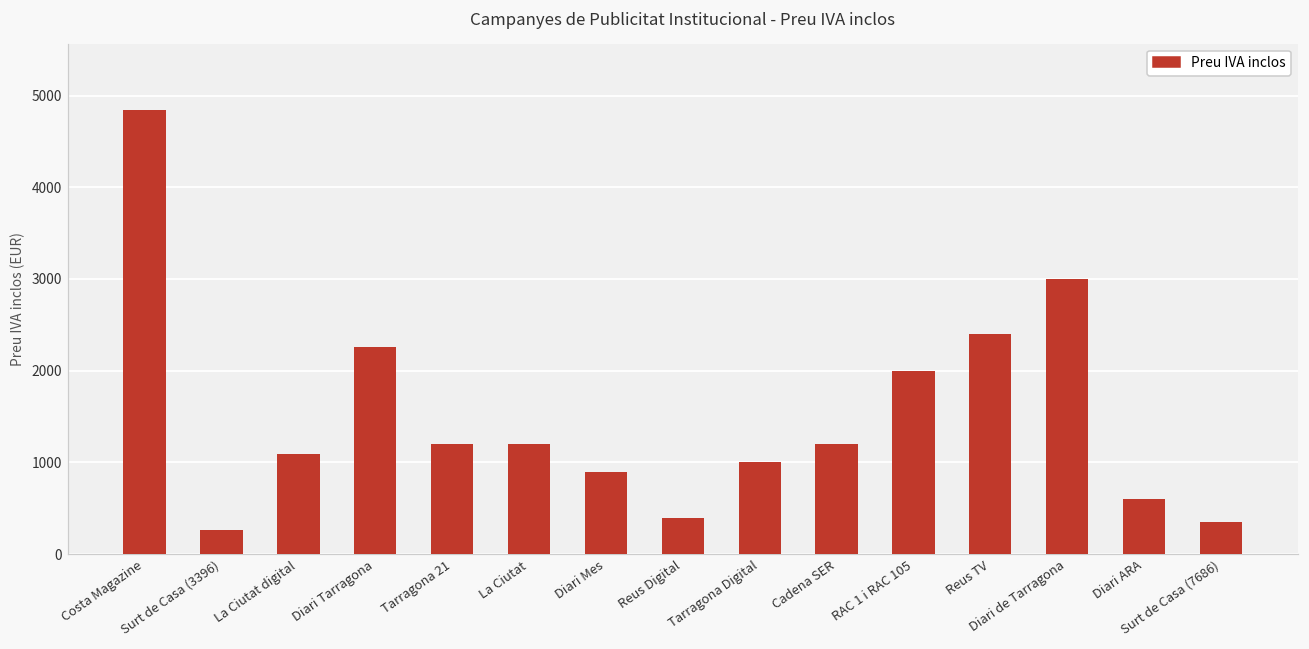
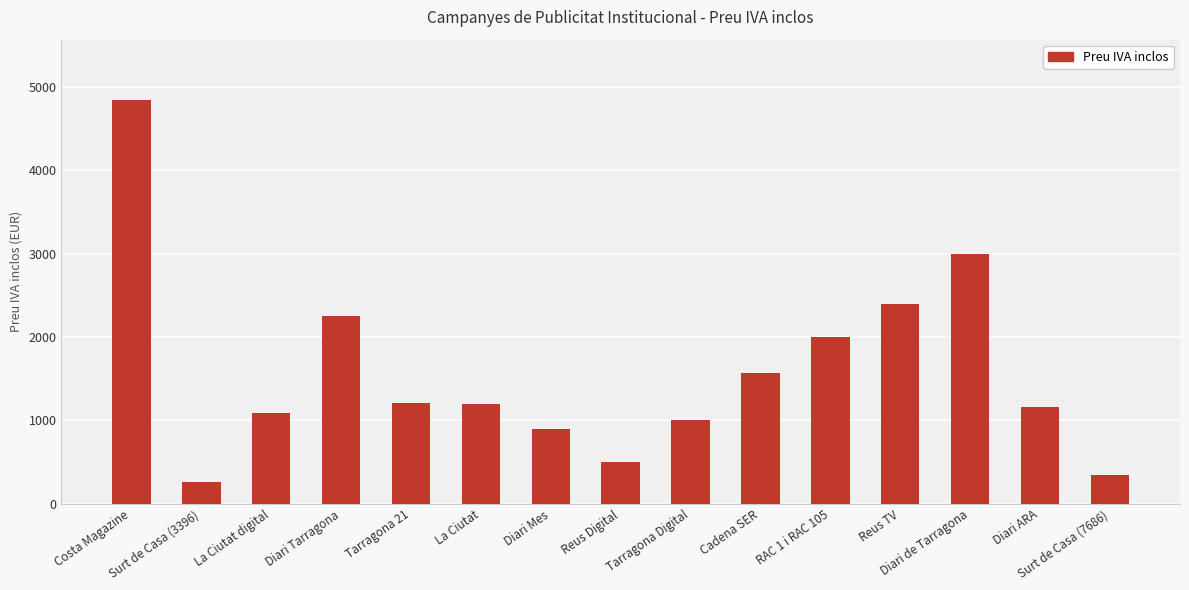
Reus Digital: 400 -> 500
Cadena SER: 1200 -> 1600
Diari ARA: 600 -> 1200
